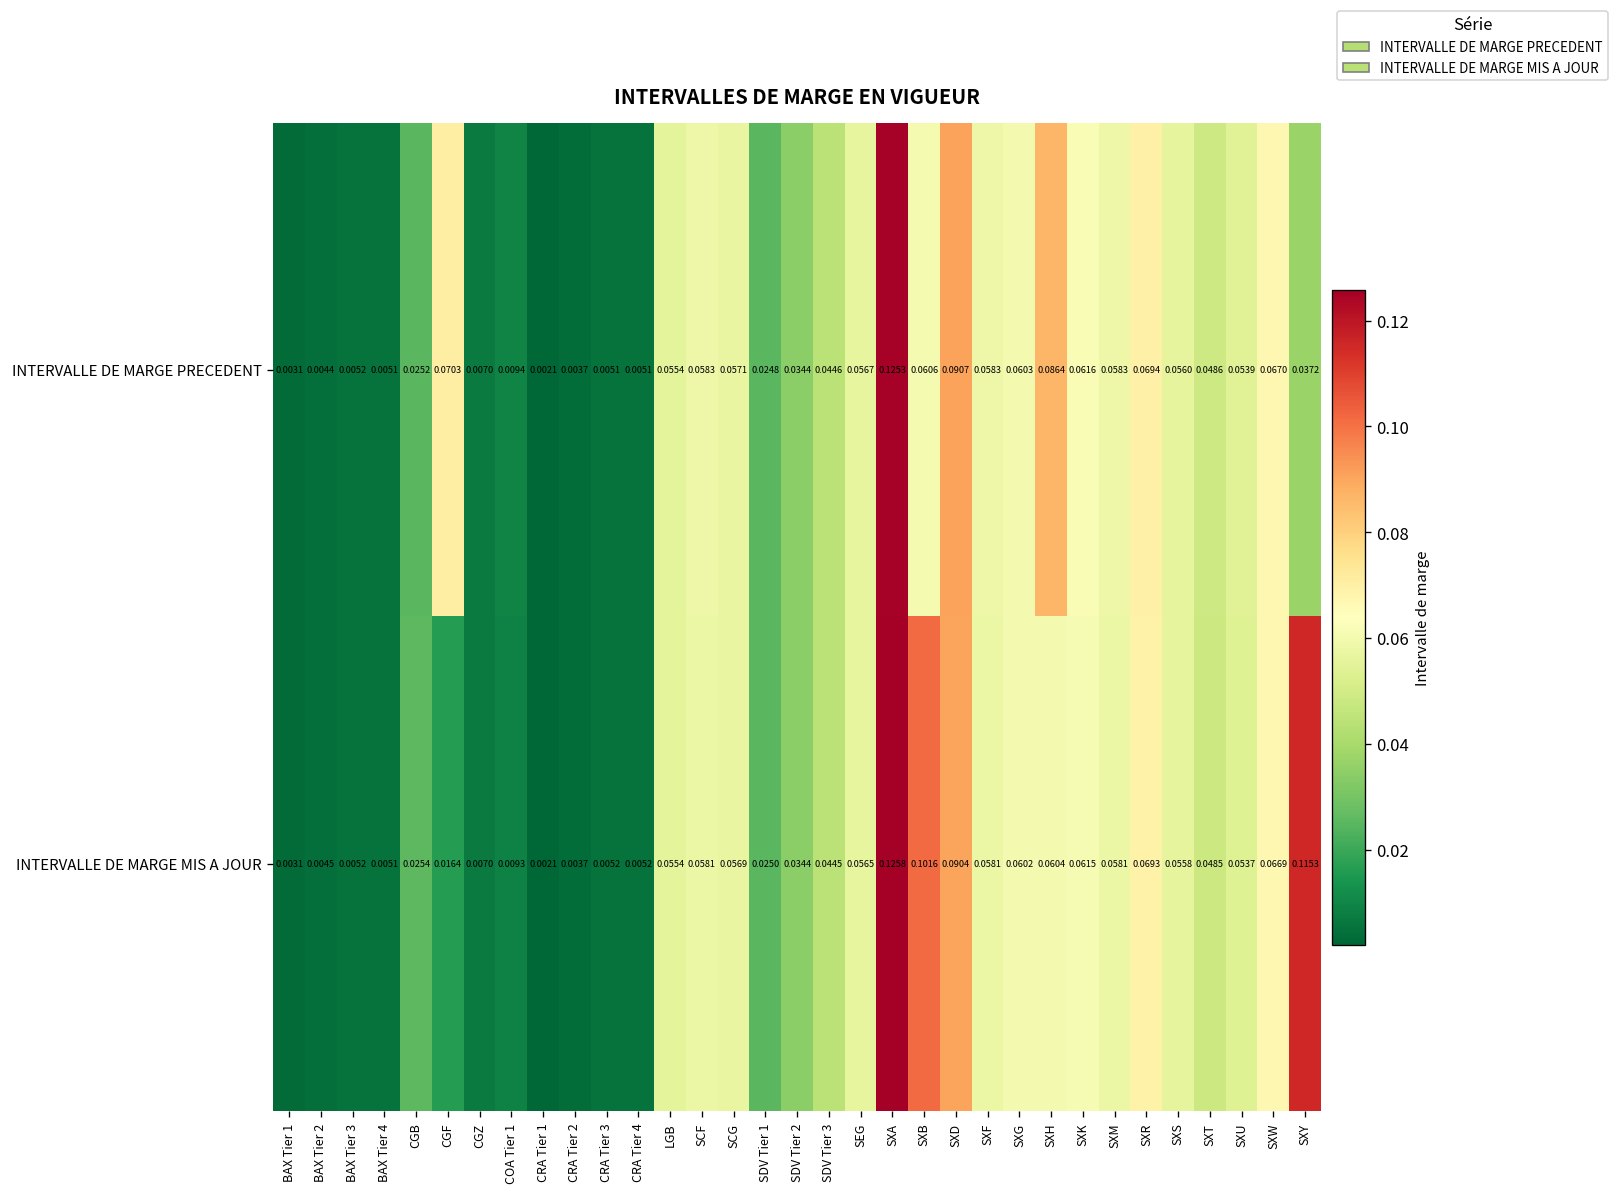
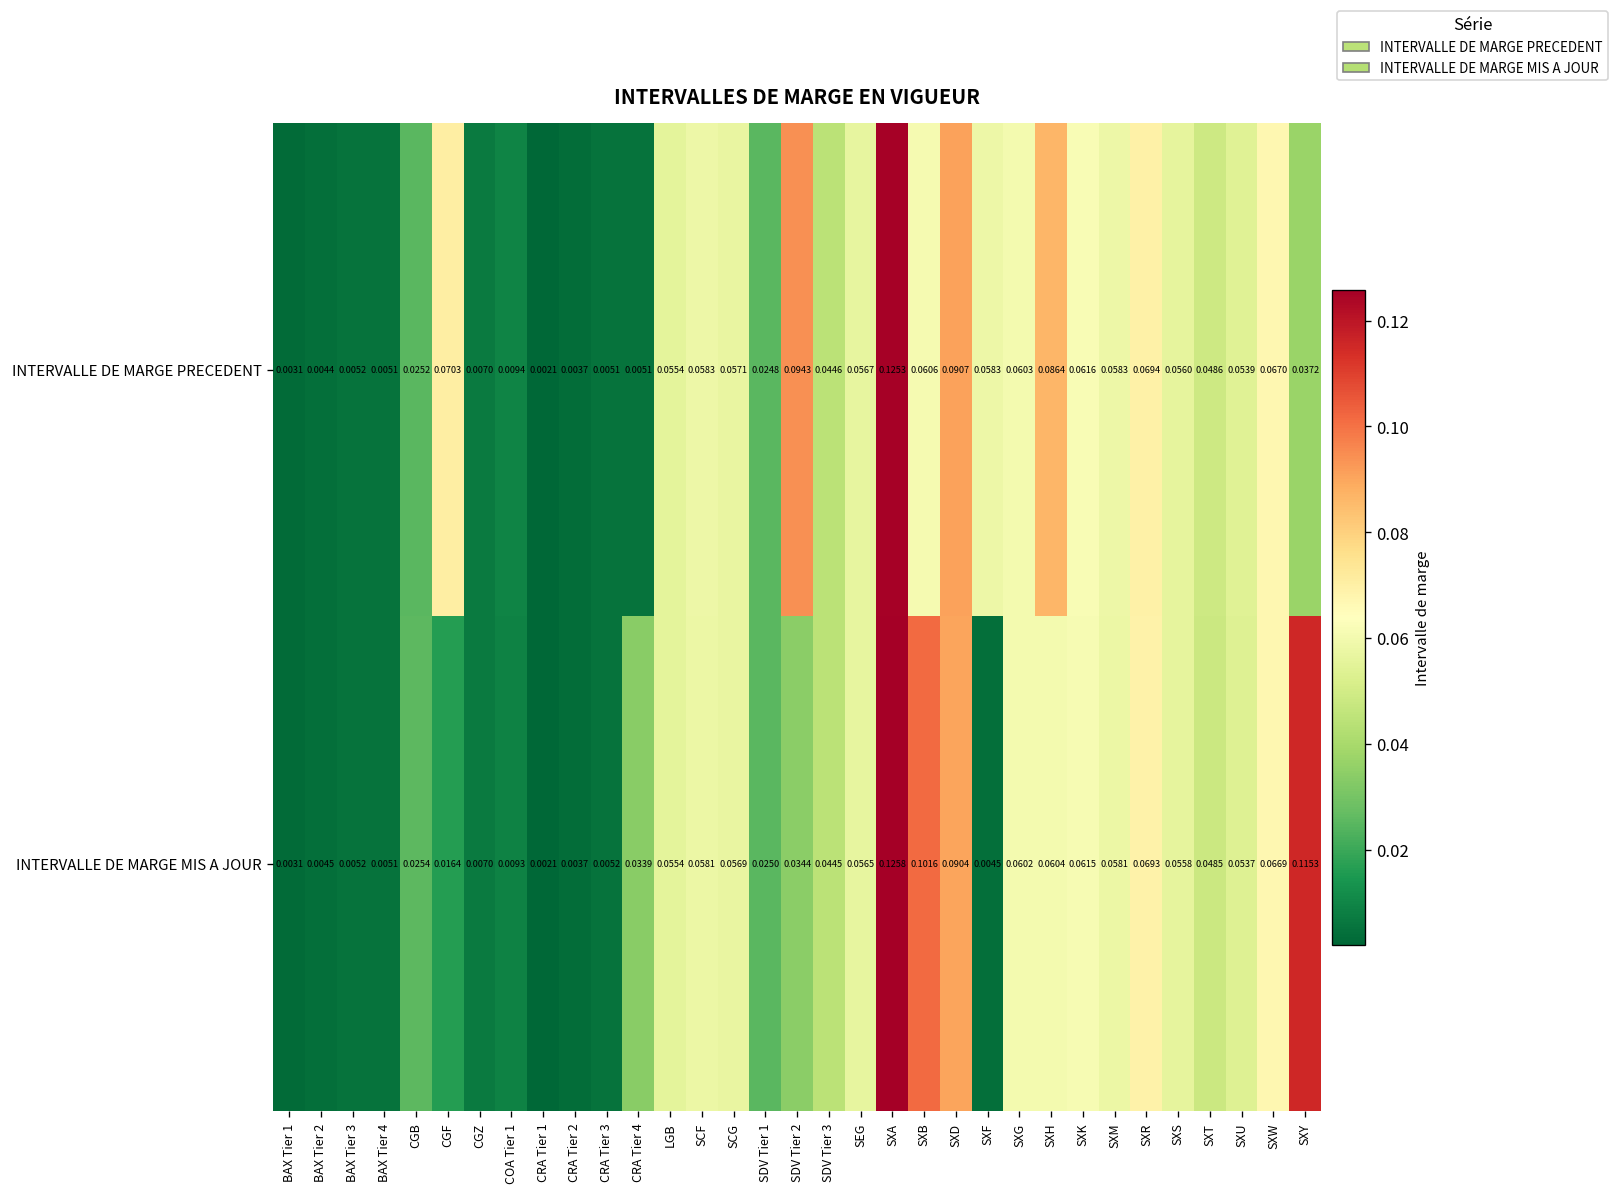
INTERVALLE DE MARGE PRECEDENT, SDV Tier 2: 0.0344 -> 0.0943
INTERVALLE DE MARGE MIS A JOUR, CRA Tier 4: 0.0052 -> 0.0339
INTERVALLE DE MARGE MIS A JOUR, SXF: 0.0581 -> 0.0045
